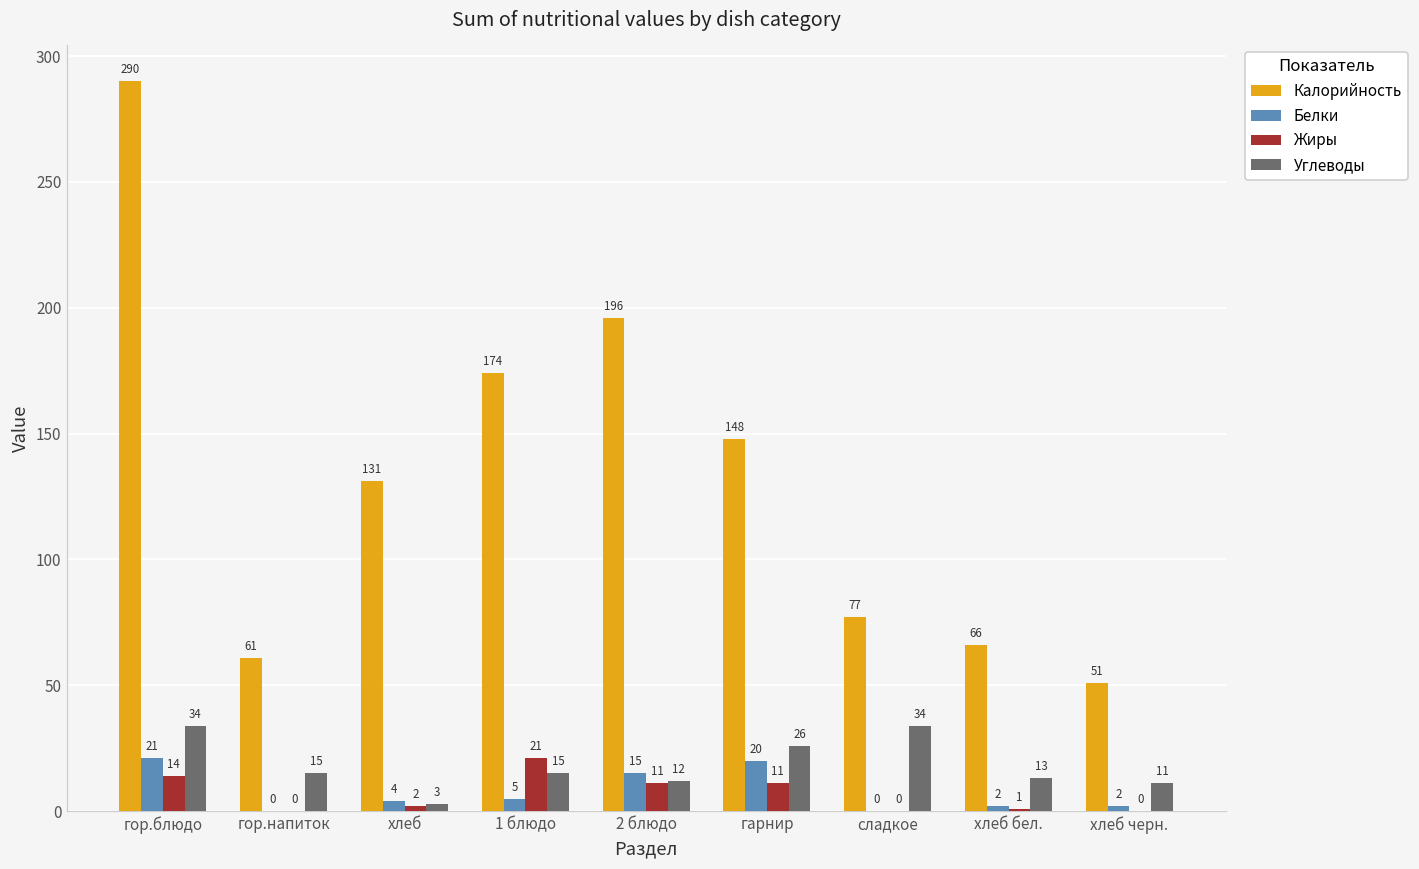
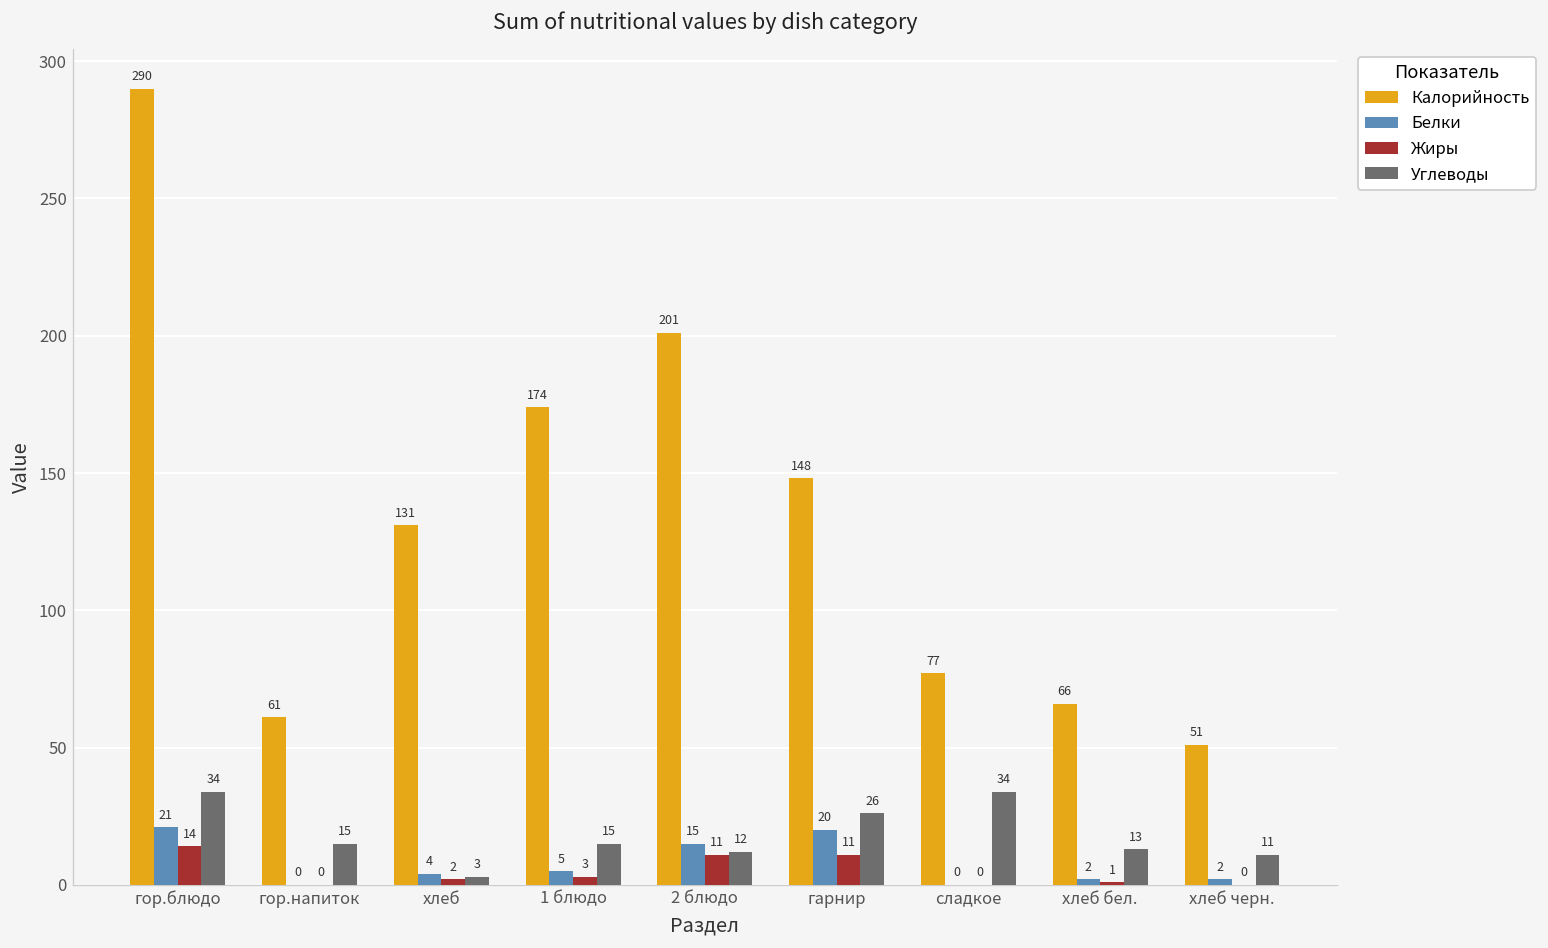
Жиры, 1 блюдо: 21 -> 3
Калорийность, 2 блюдо: 196 -> 201
